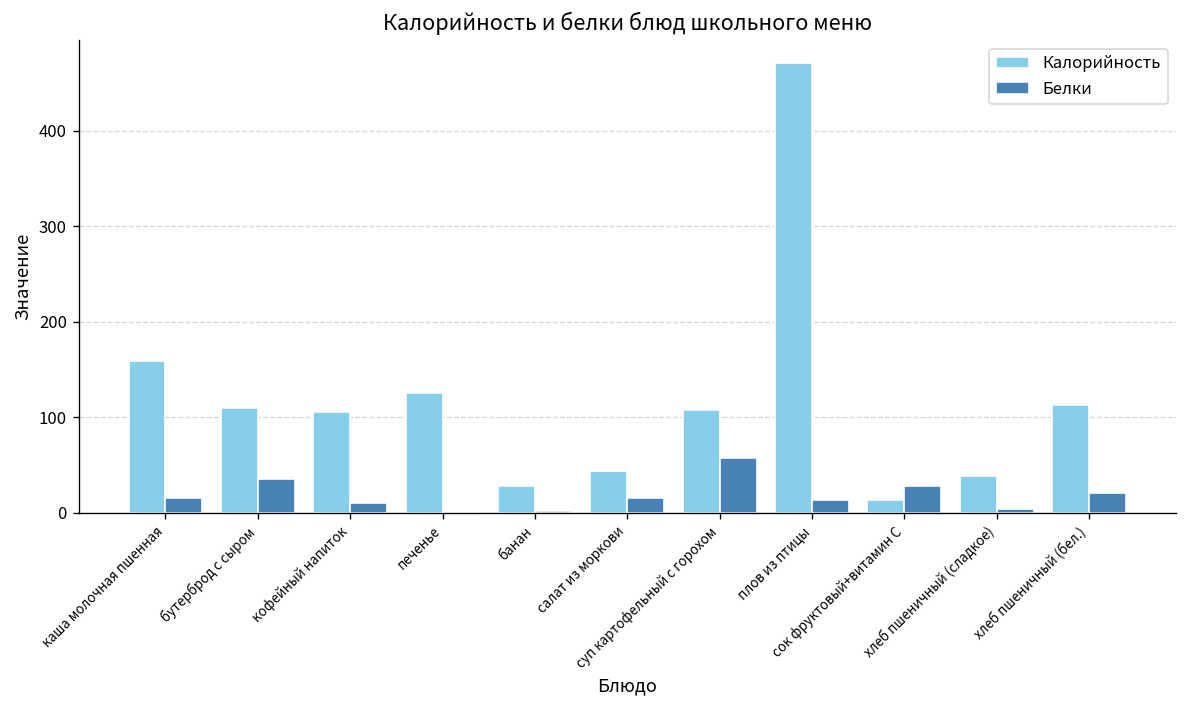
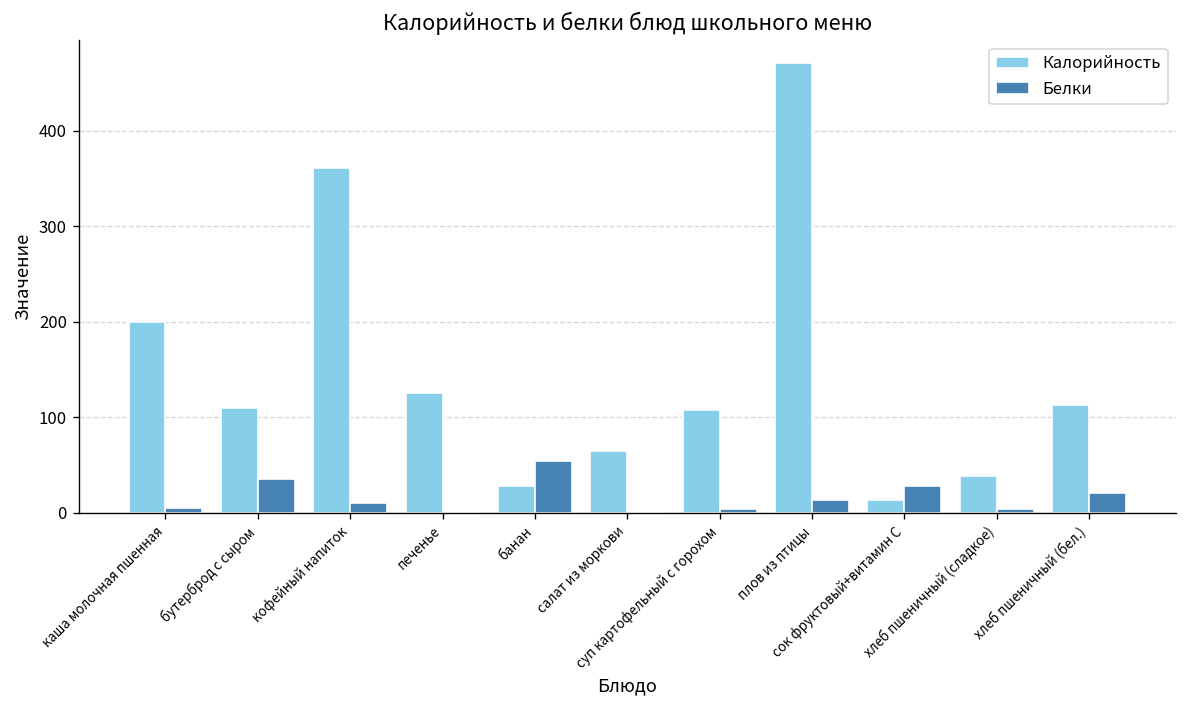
Калорийность, каша молочная пшенная: 160 -> 200
Белки, каша молочная пшенная: 20 -> 10
Калорийность, кофейный напиток: 110 -> 360
Белки, банан: 0 -> 50
Калорийность, салат из моркови: 40 -> 60
Белки, салат из моркови: 20 -> 0
Белки, суп картофельный с горохом: 60 -> 0
